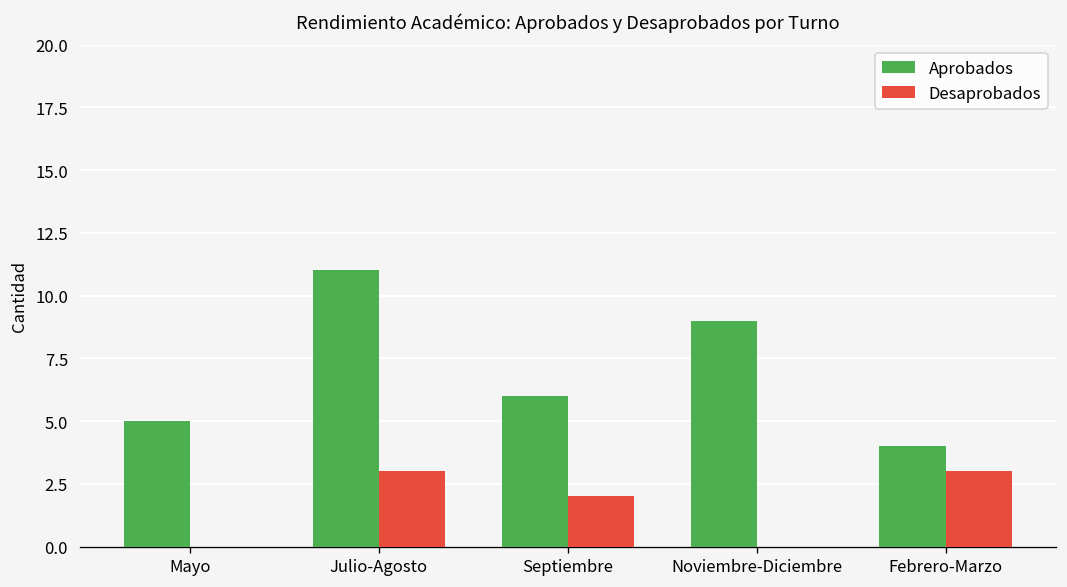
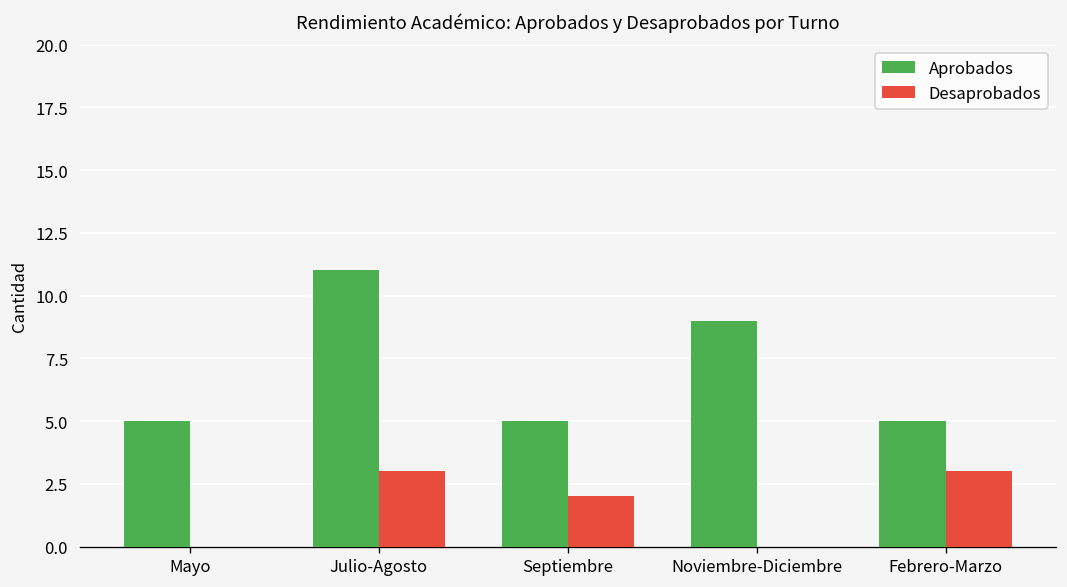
Aprobados, Septiembre: 6 -> 5
Aprobados, Febrero-Marzo: 4 -> 5
